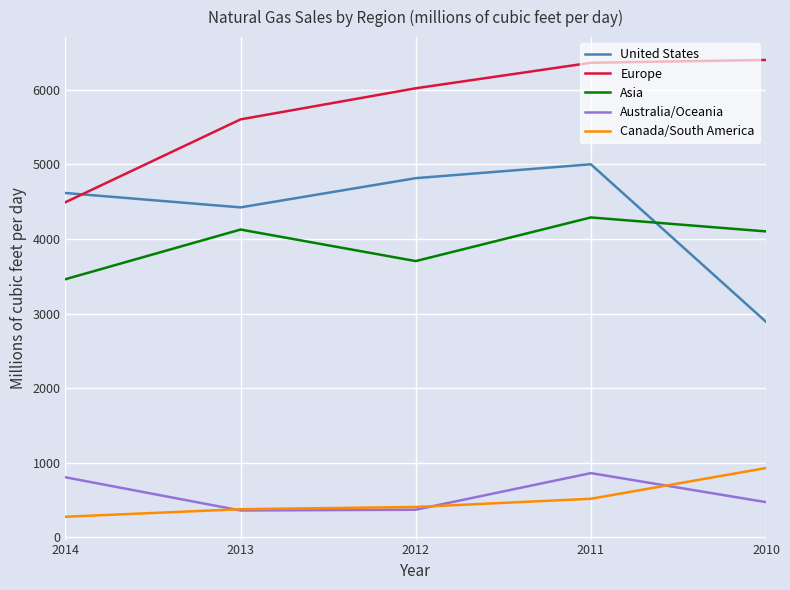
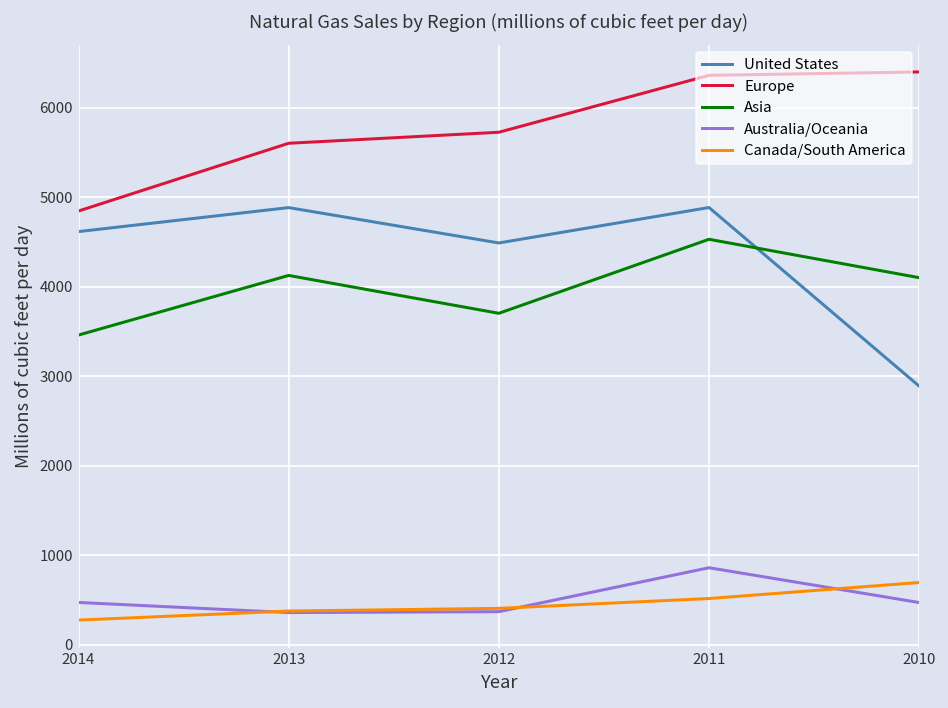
Europe, 2014: 4500 -> 4800
Australia/Oceania, 2014: 800 -> 500
United States, 2013: 4400 -> 4900
United States, 2012: 4800 -> 4500
Europe, 2012: 6000 -> 5700
United States, 2011: 5000 -> 4900
Asia, 2011: 4300 -> 4500
Canada/South America, 2010: 900 -> 700
